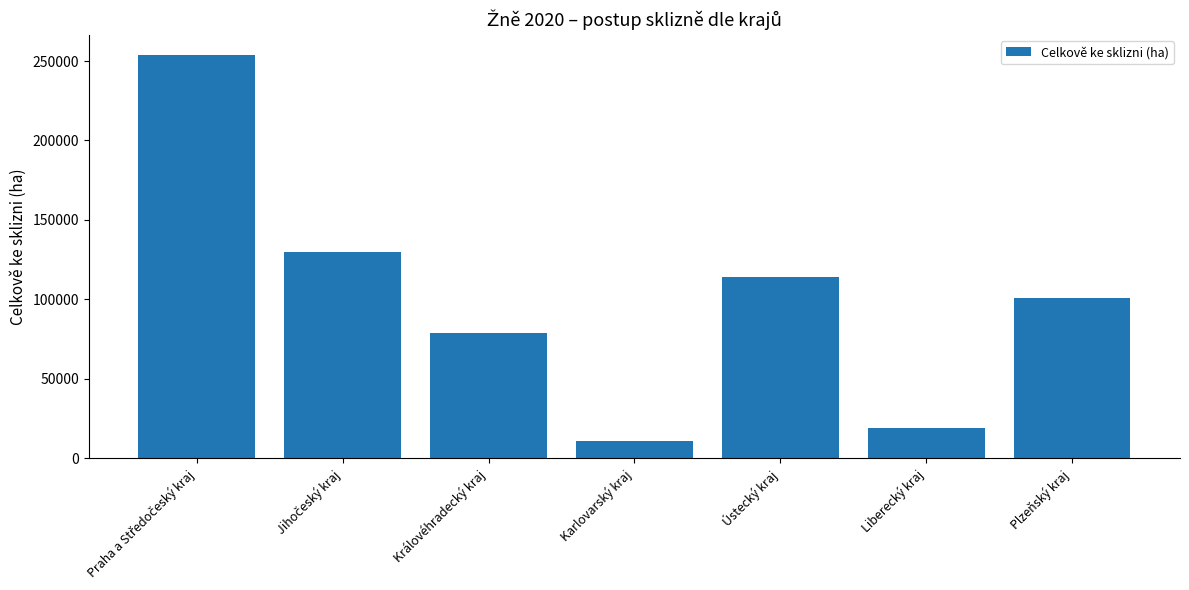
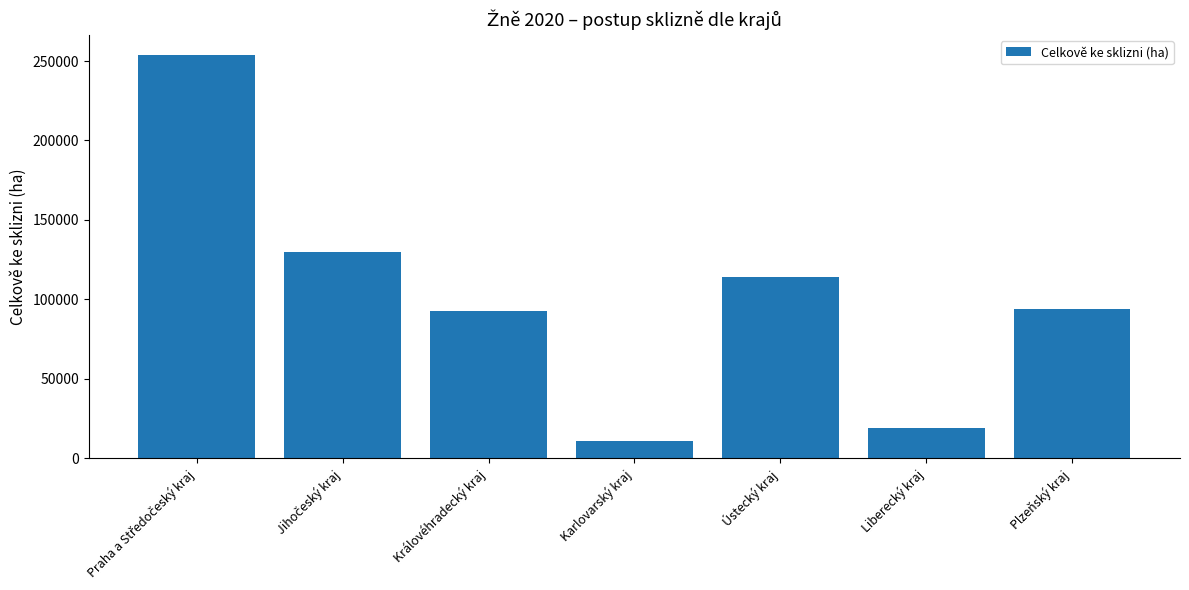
Královéhradecký kraj: 79000 -> 93000
Plzeňský kraj: 101000 -> 94000
